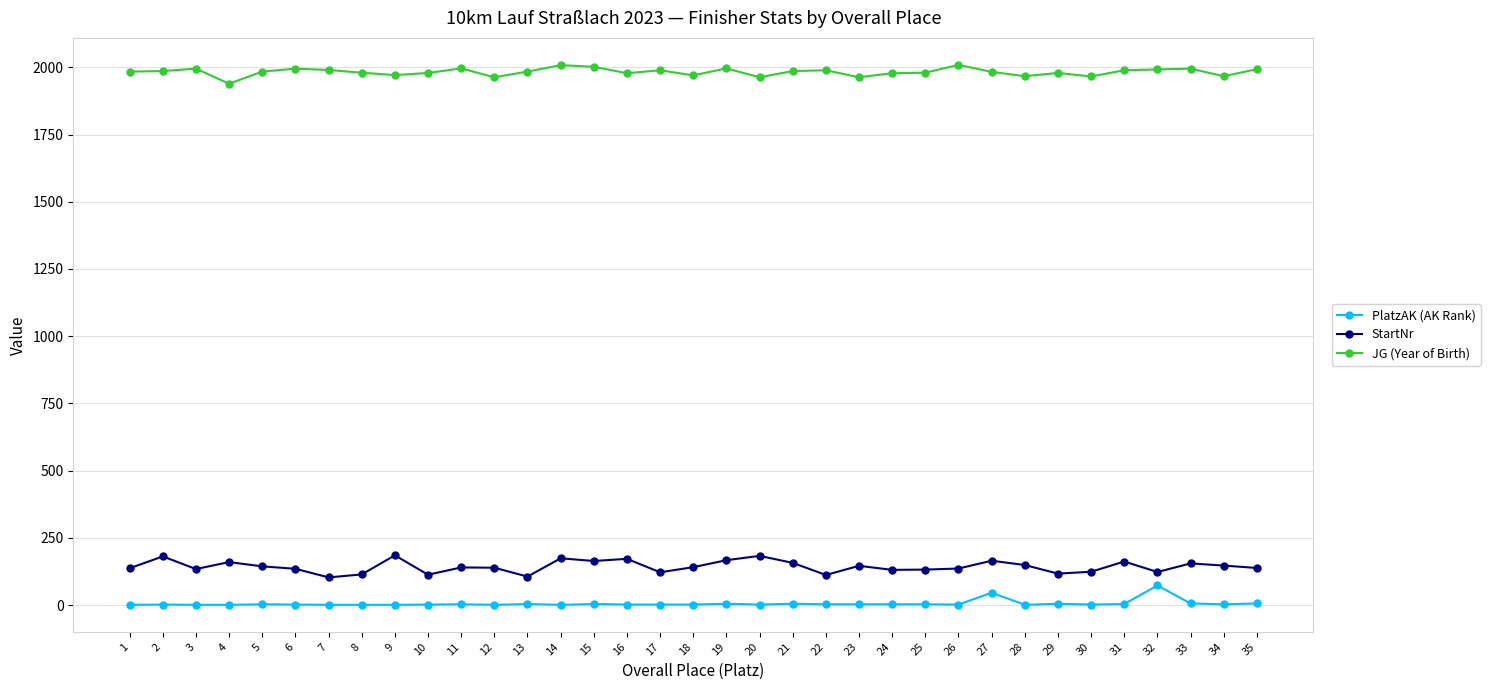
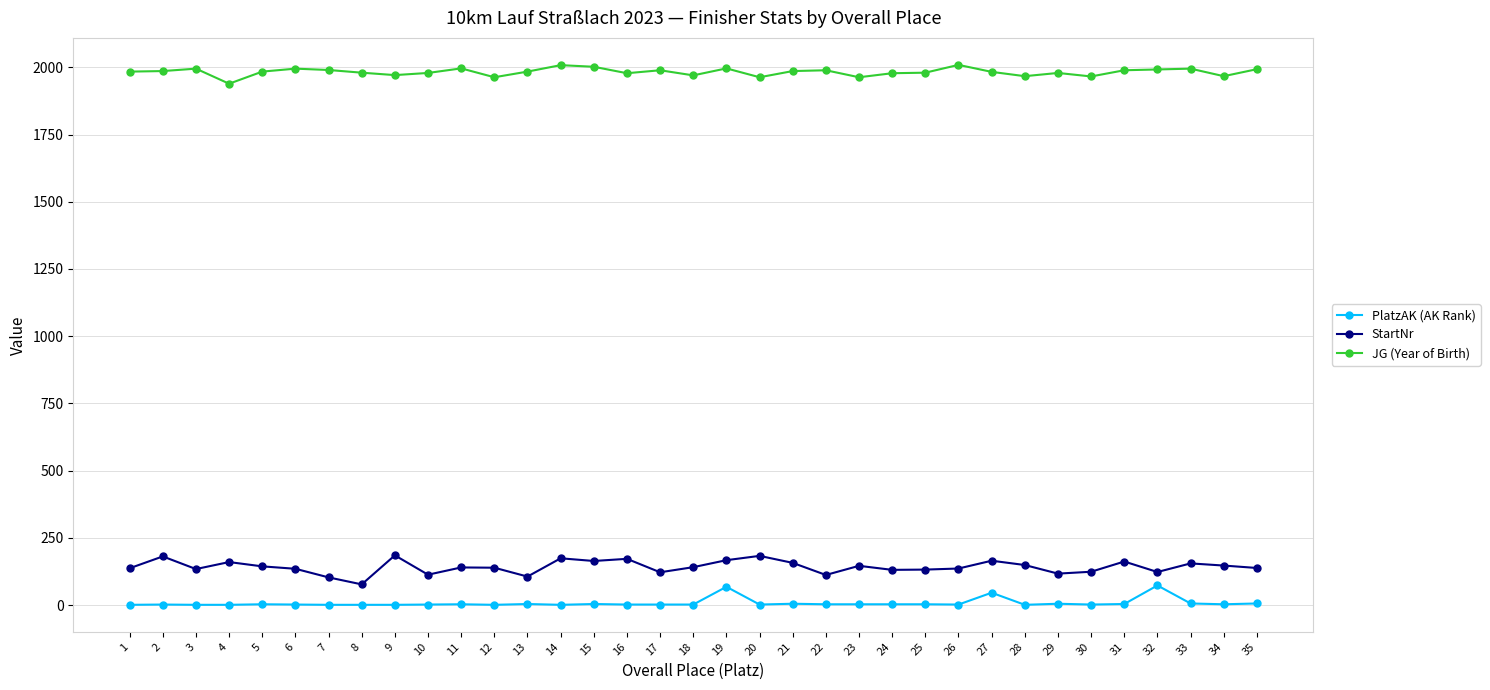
StartNr, 8: 110 -> 80
PlatzAK (AK Rank), 19: 10 -> 70
